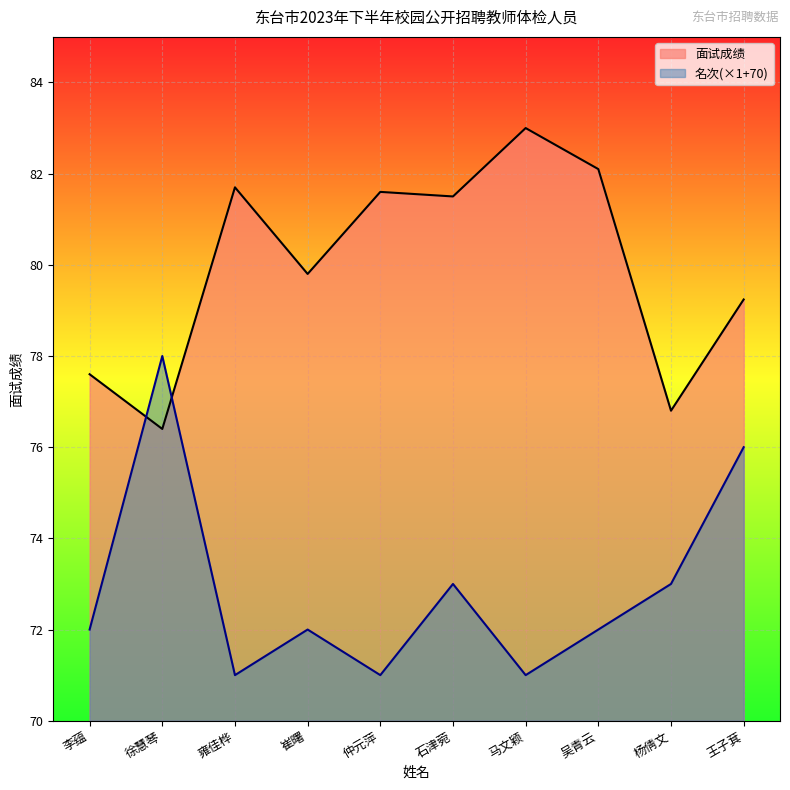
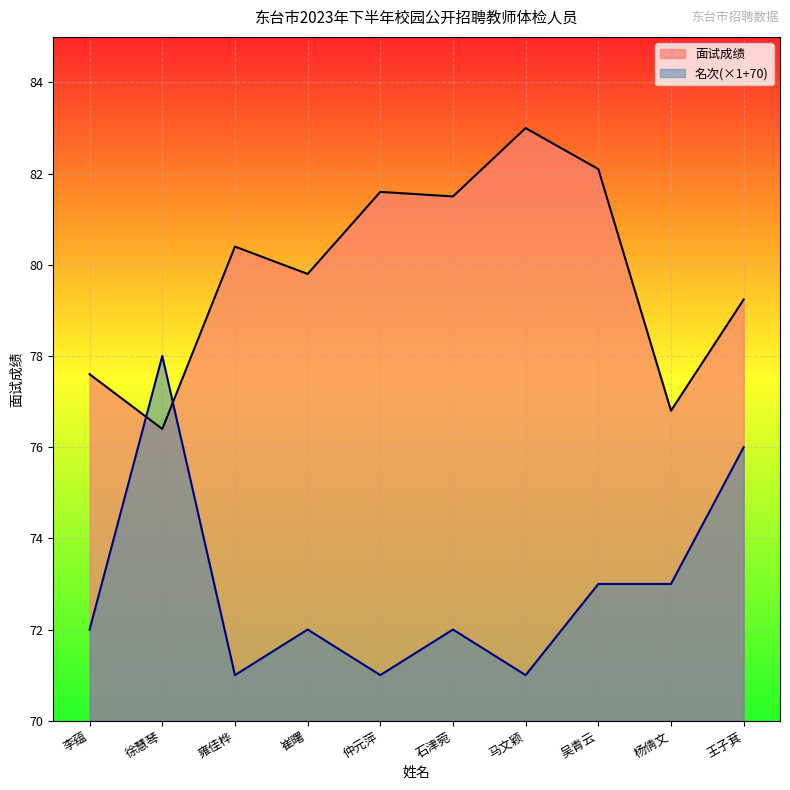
面试成绩, 雍佳桦: 81.7 -> 80.4
名次(×1+70), 石津菀: 73.0 -> 72.0
名次(×1+70), 吴青云: 72.0 -> 73.0
